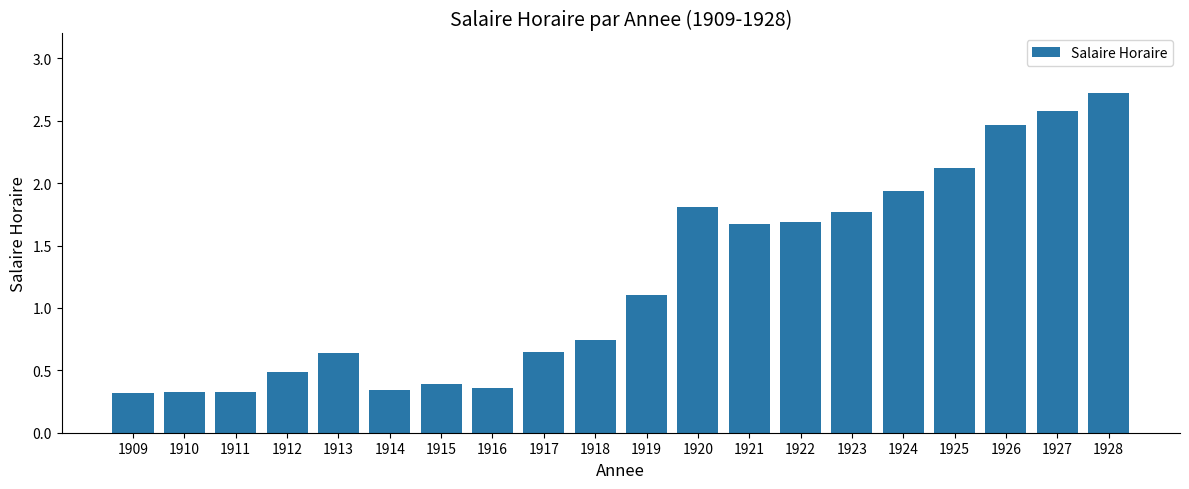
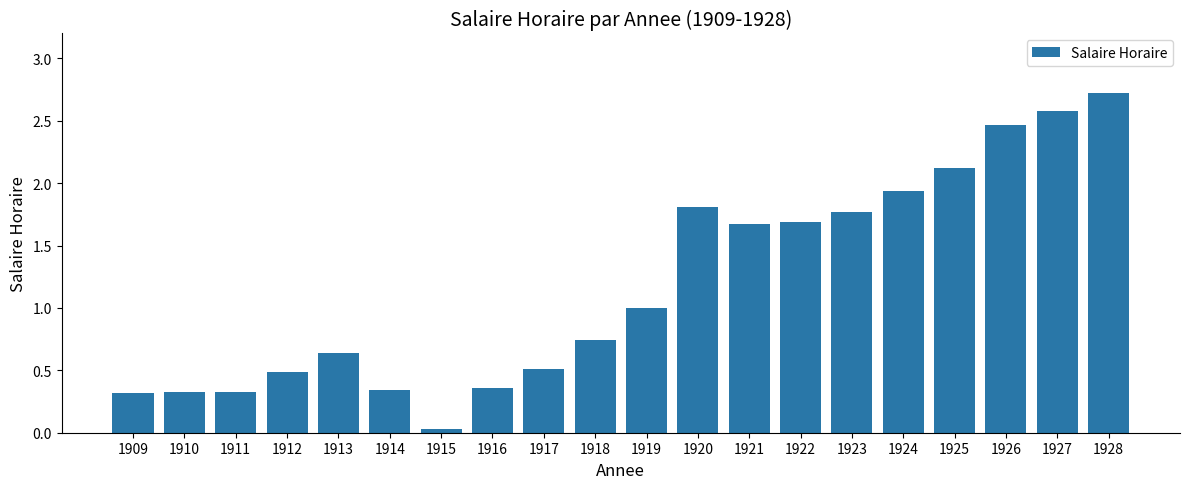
1915: 0.39 -> 0.03
1917: 0.65 -> 0.51
1919: 1.1 -> 1.0
